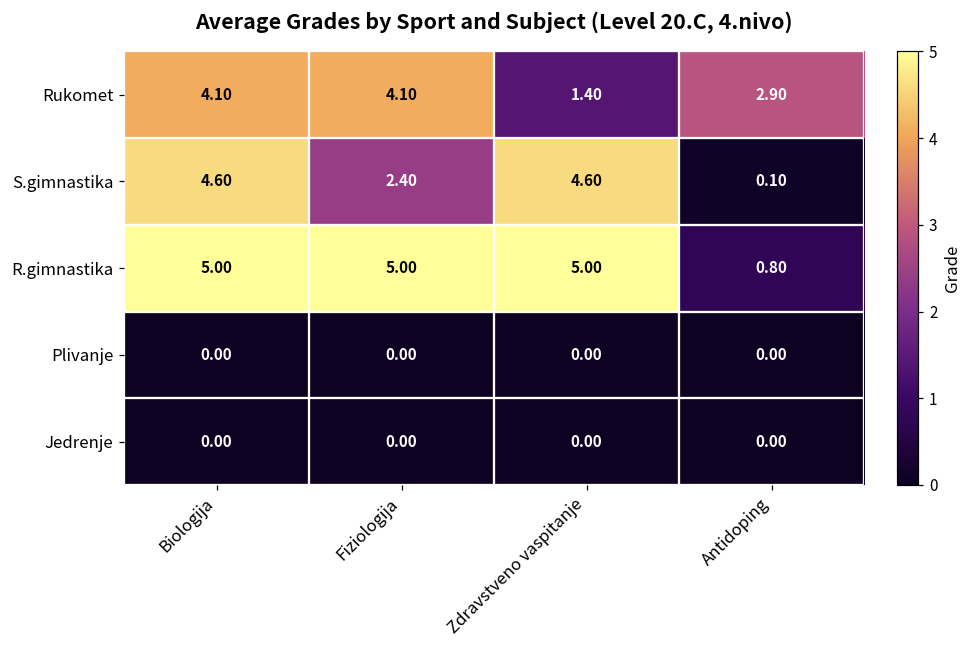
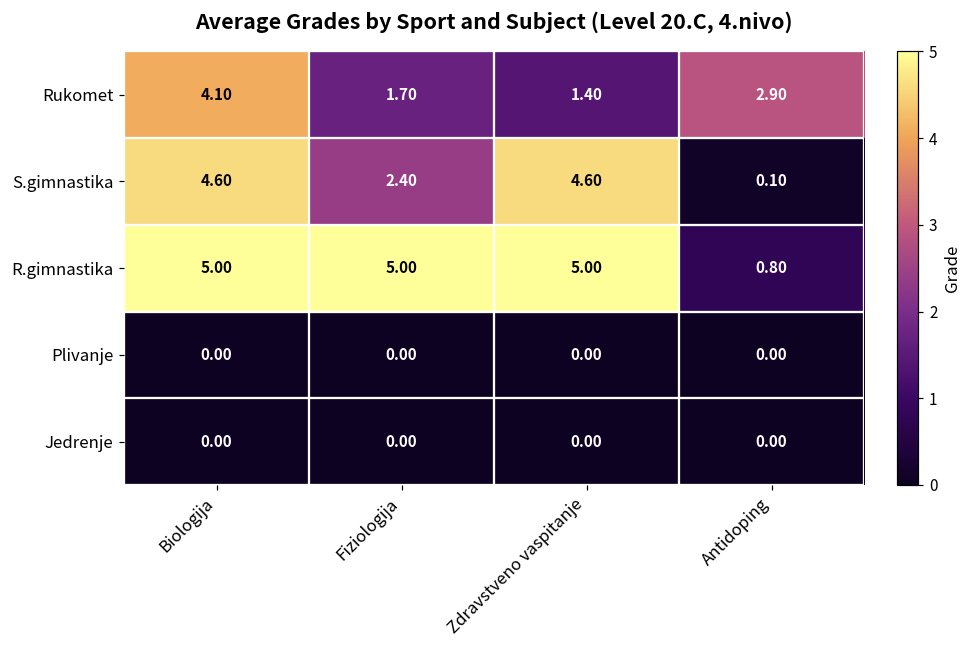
Rukomet, Fiziologija: 4.10 -> 1.70
